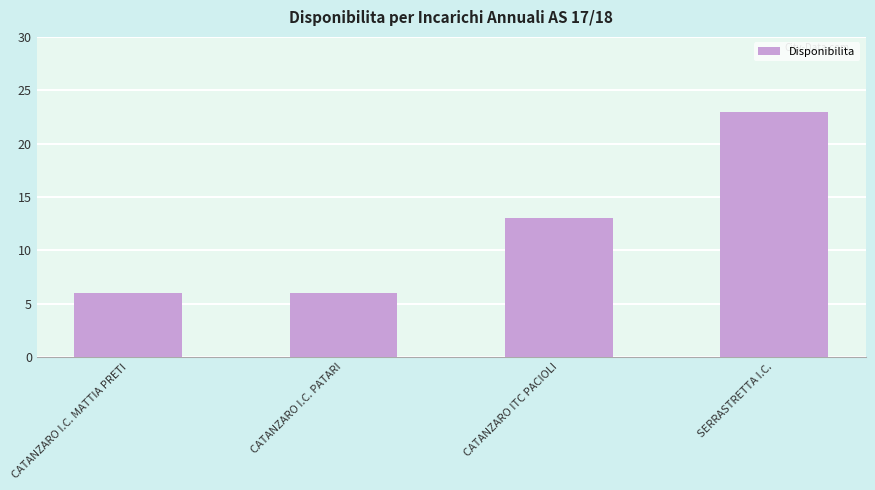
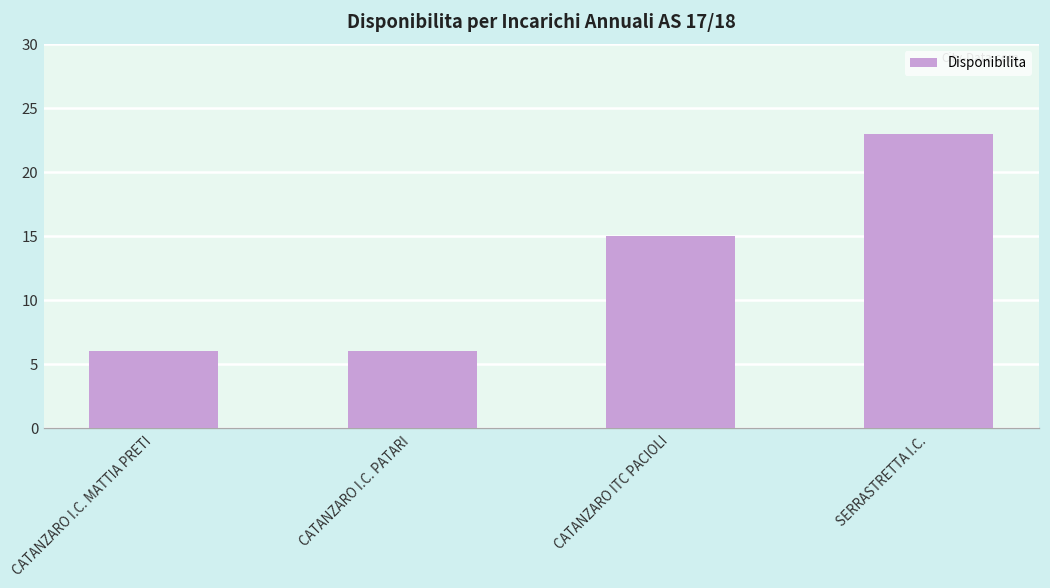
CATANZARO ITC PACIOLI: 13 -> 15
